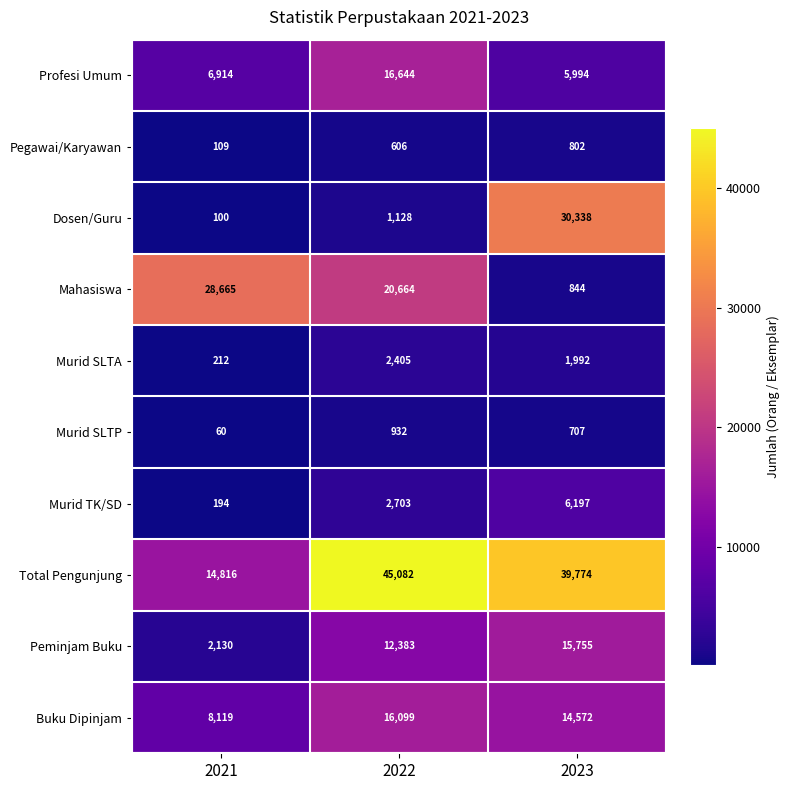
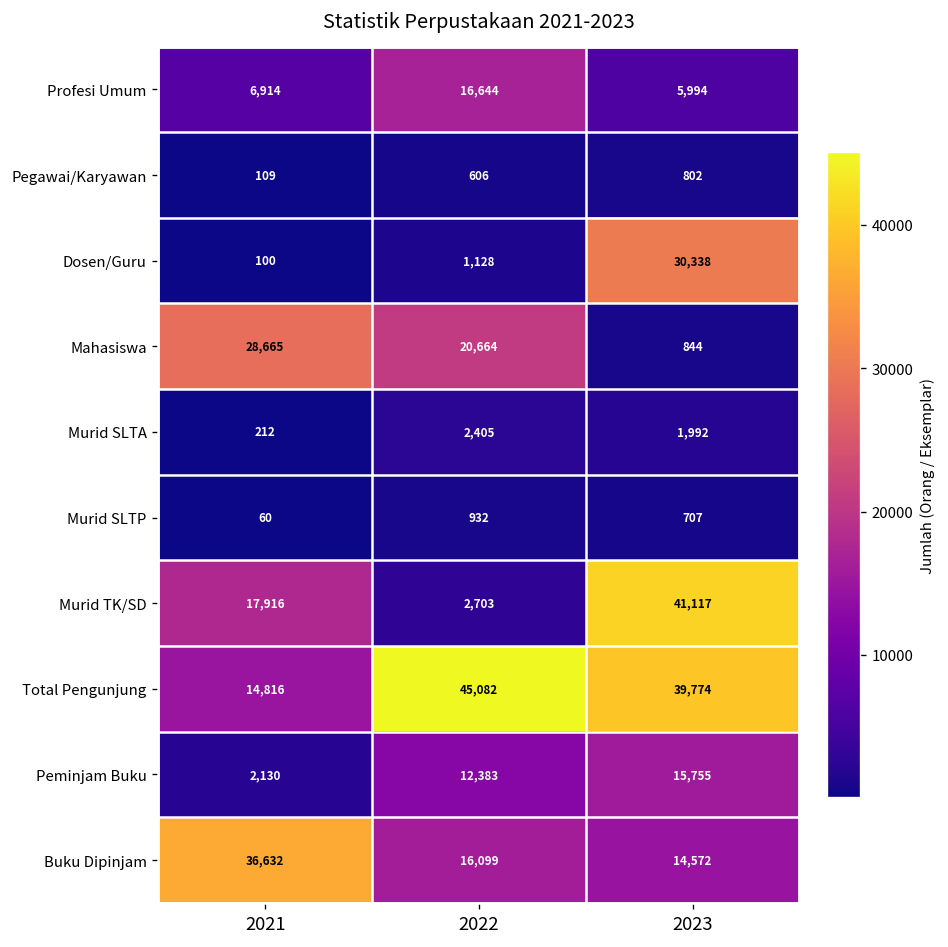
Murid TK/SD, 2021: 194 -> 17,916
Murid TK/SD, 2023: 6,197 -> 41,117
Buku Dipinjam, 2021: 8,119 -> 36,632
